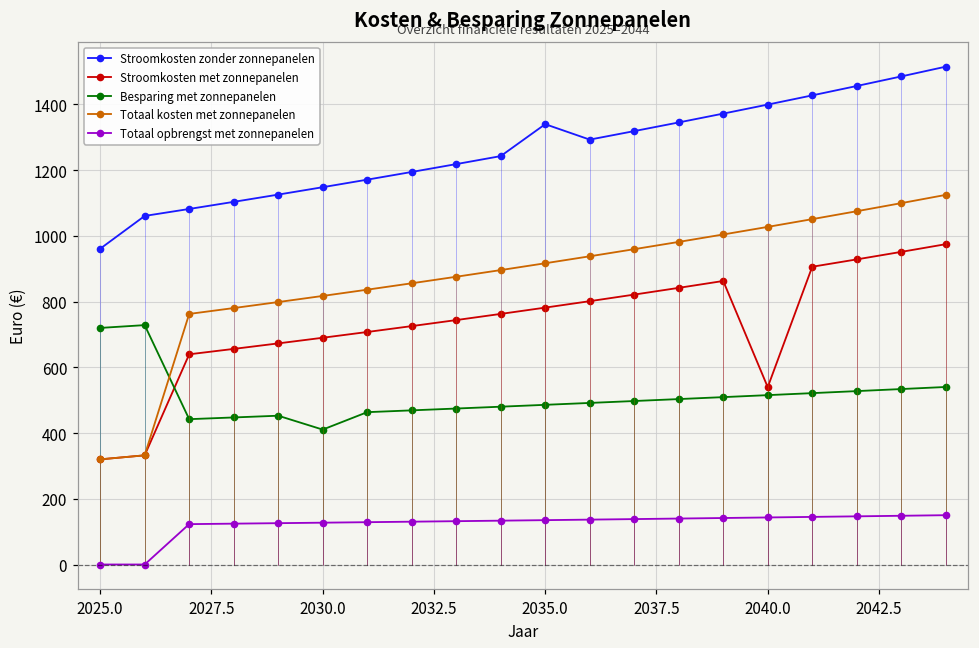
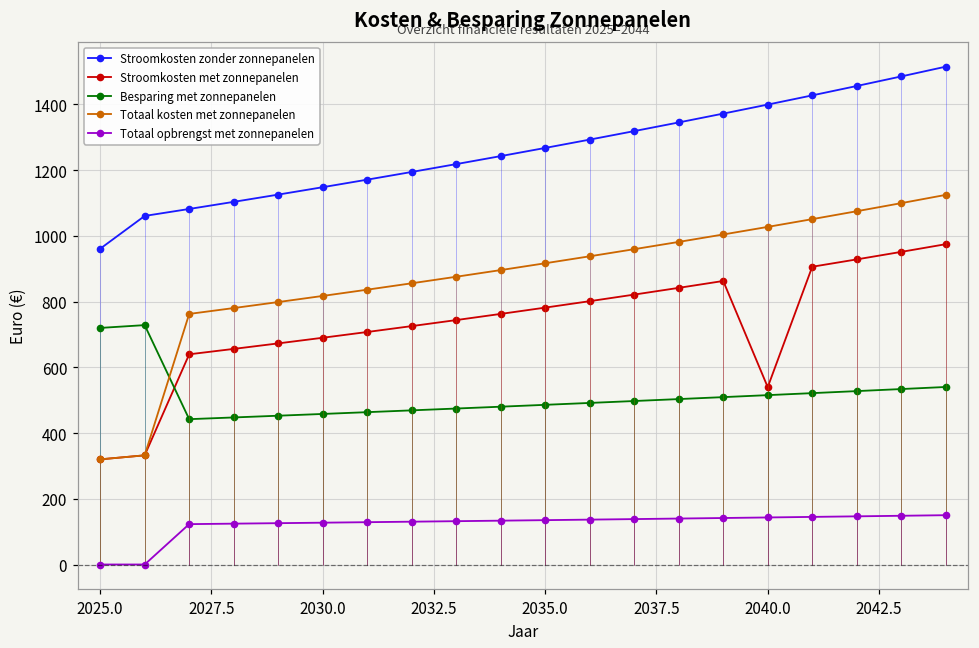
Besparing met zonnepanelen, 2030.0: 410 -> 460
Stroomkosten zonder zonnepanelen, 2035.0: 1340 -> 1270
